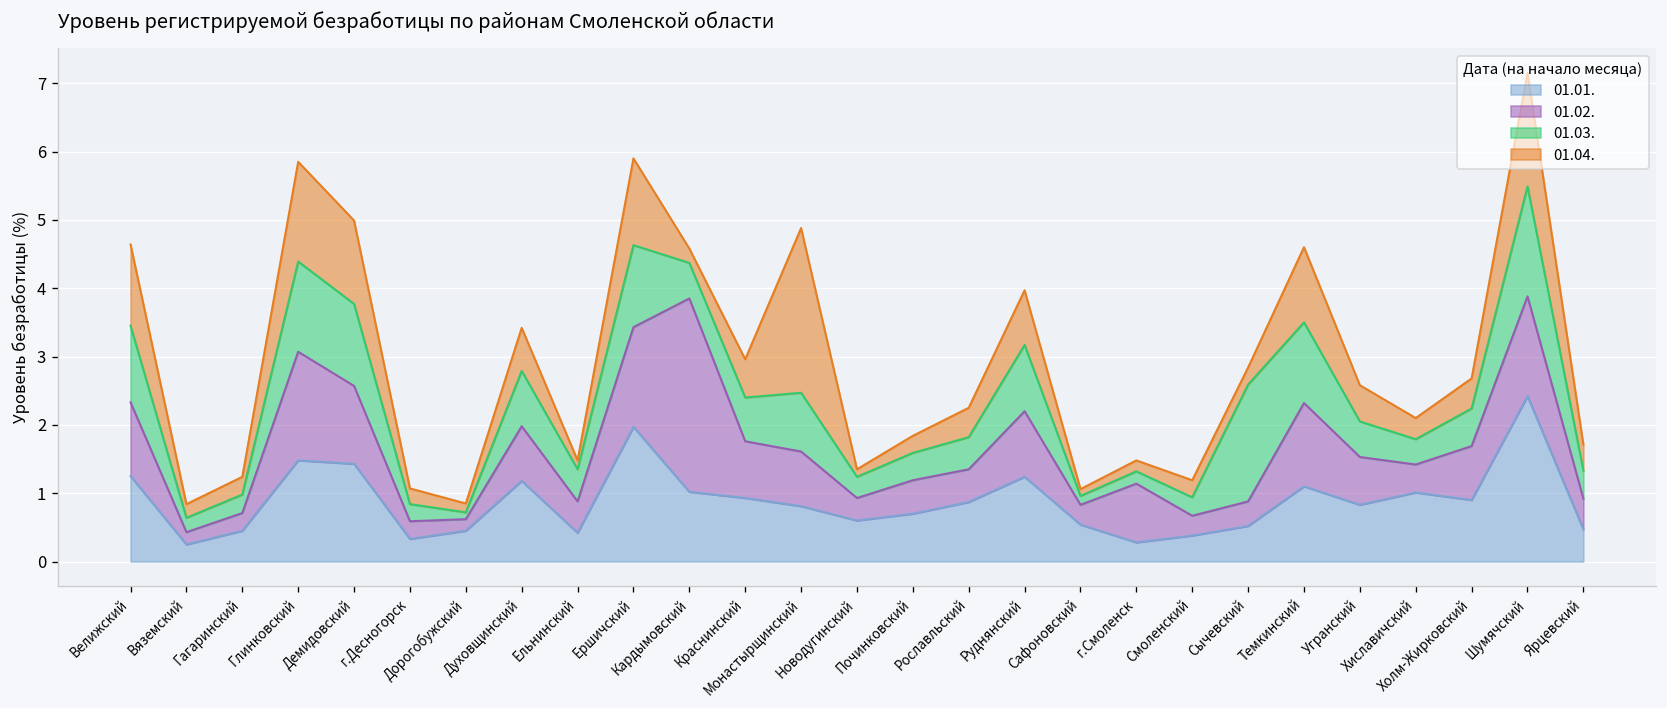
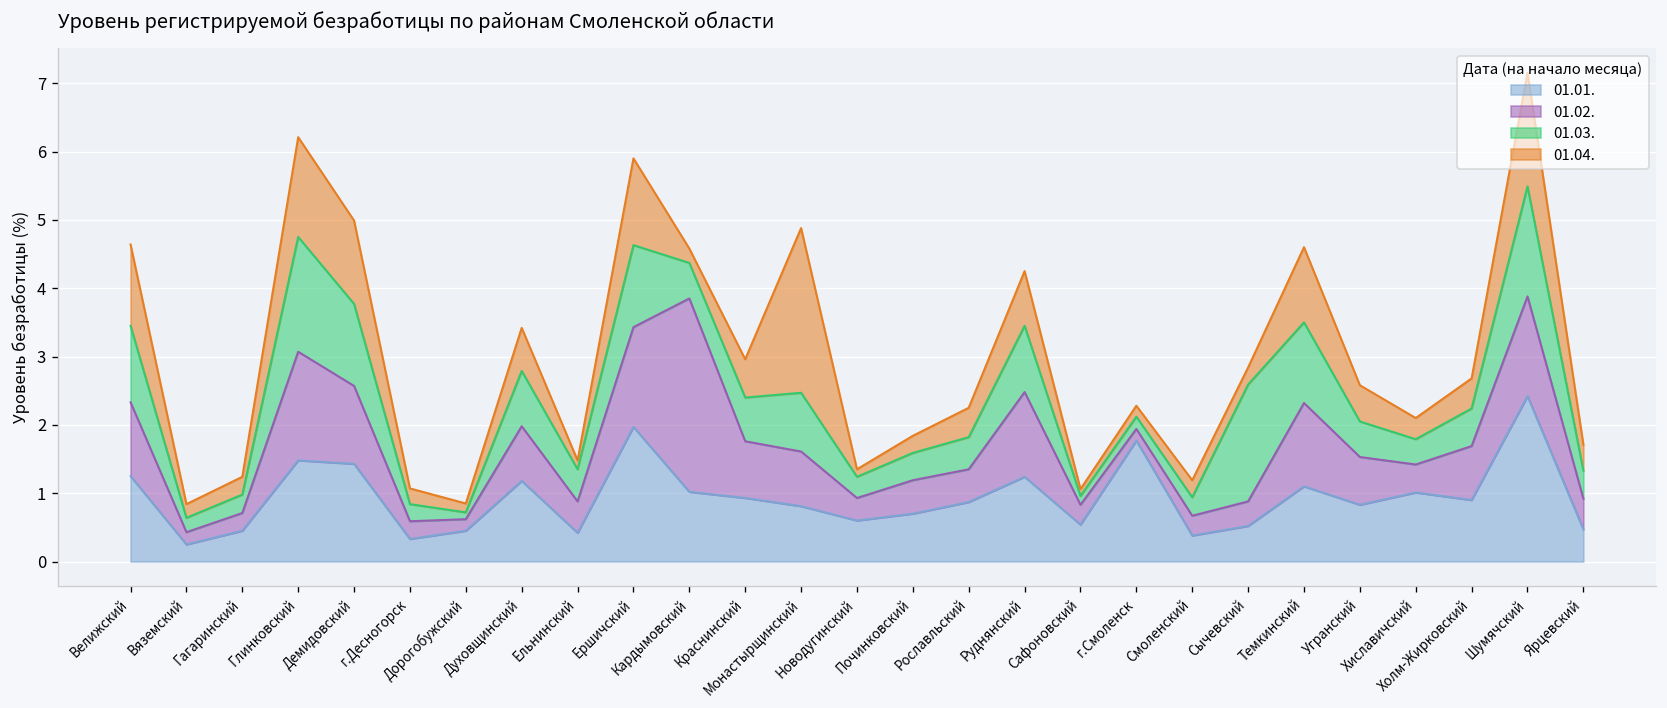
01.03., Глинковский: 1.3 -> 1.7
01.02., Руднянский: 1.0 -> 1.2
01.01., г.Смоленск: 0.3 -> 1.8
01.02., г.Смоленск: 0.9 -> 0.2
